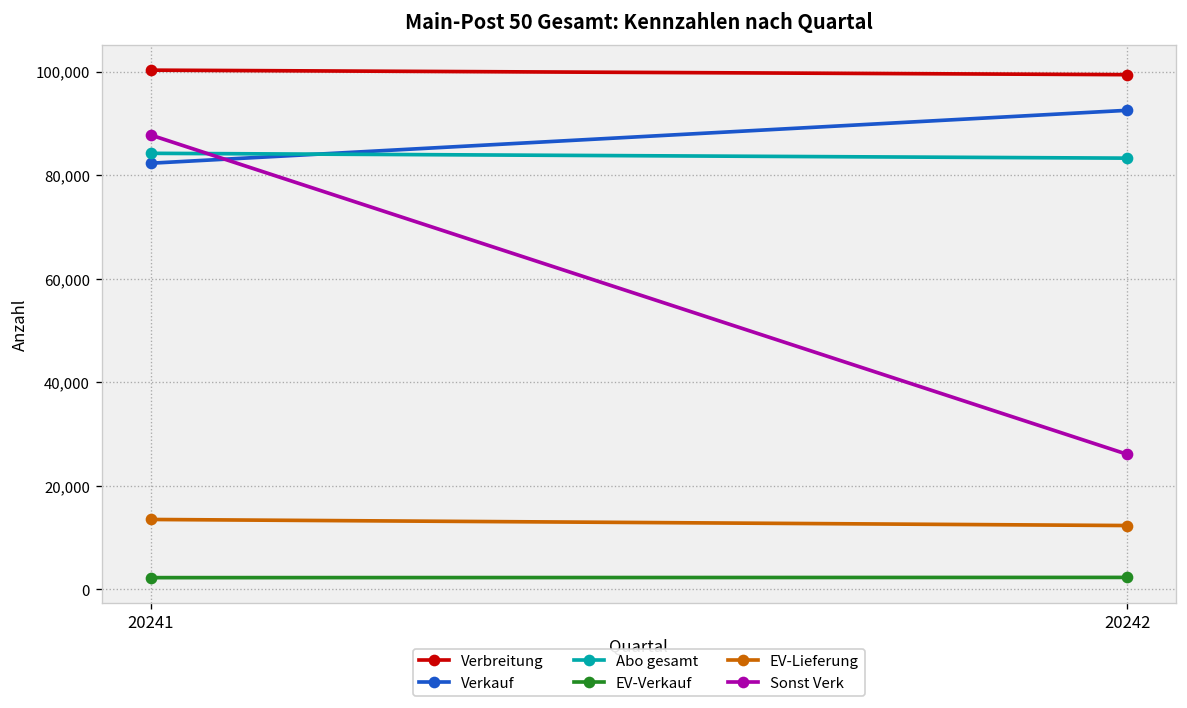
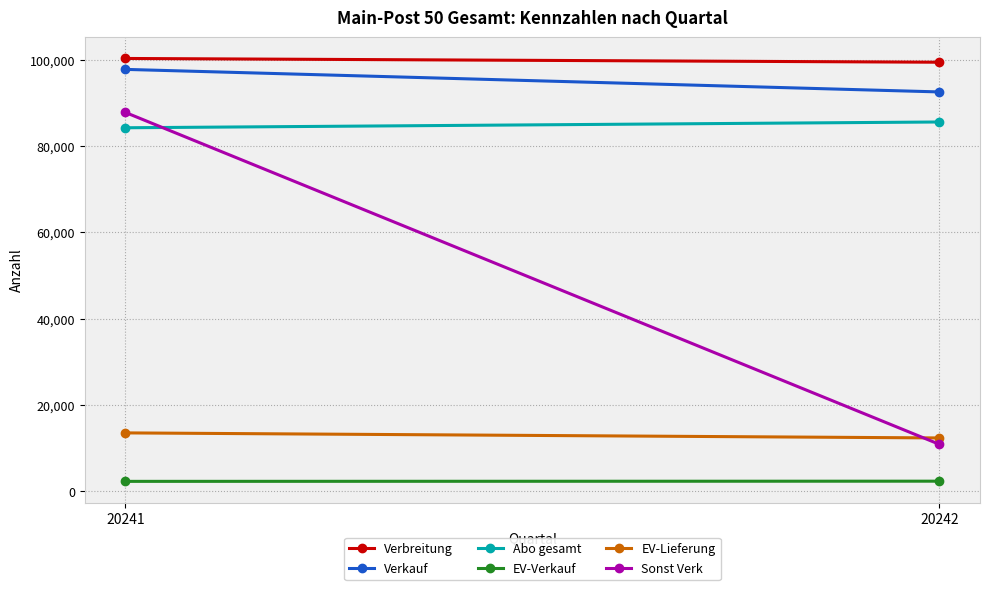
Verkauf, 20241: 82,000 -> 98,000
Abo gesamt, 20242: 83,000 -> 86,000
Sonst Verk, 20242: 26,000 -> 11,000
